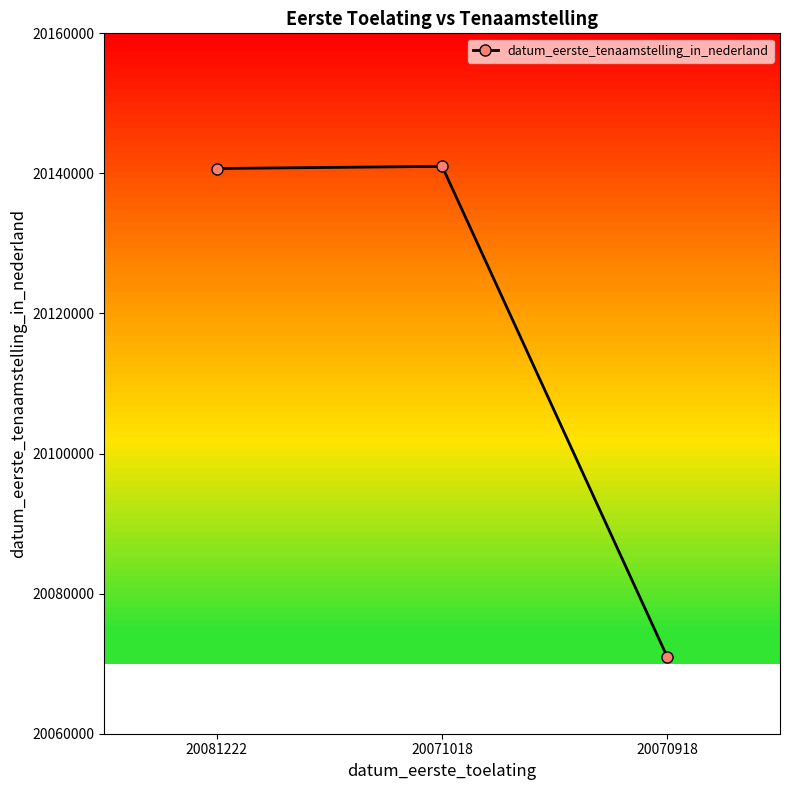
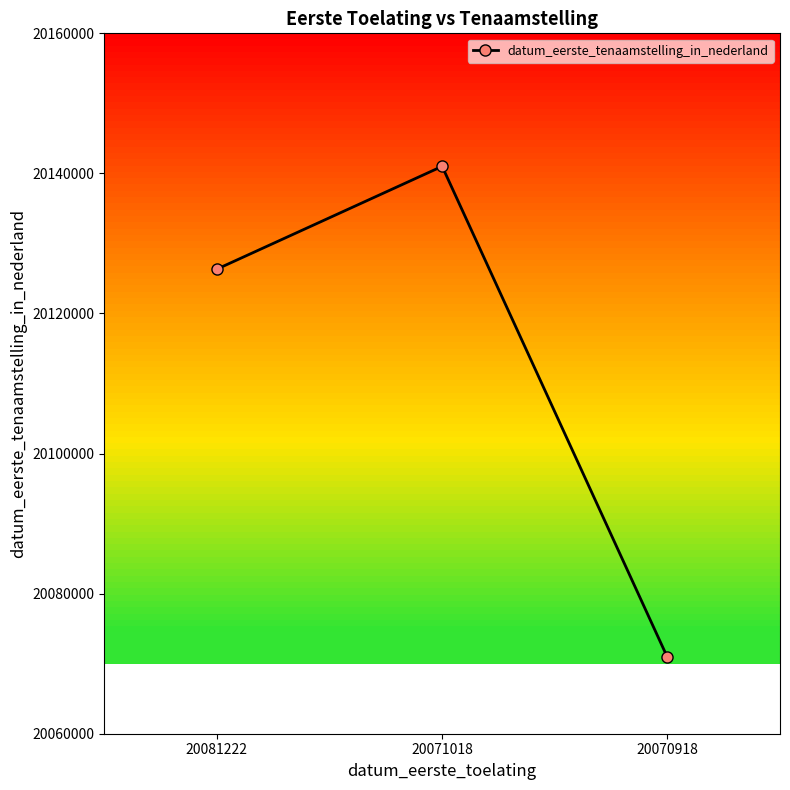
20081222: 20141000 -> 20126000
